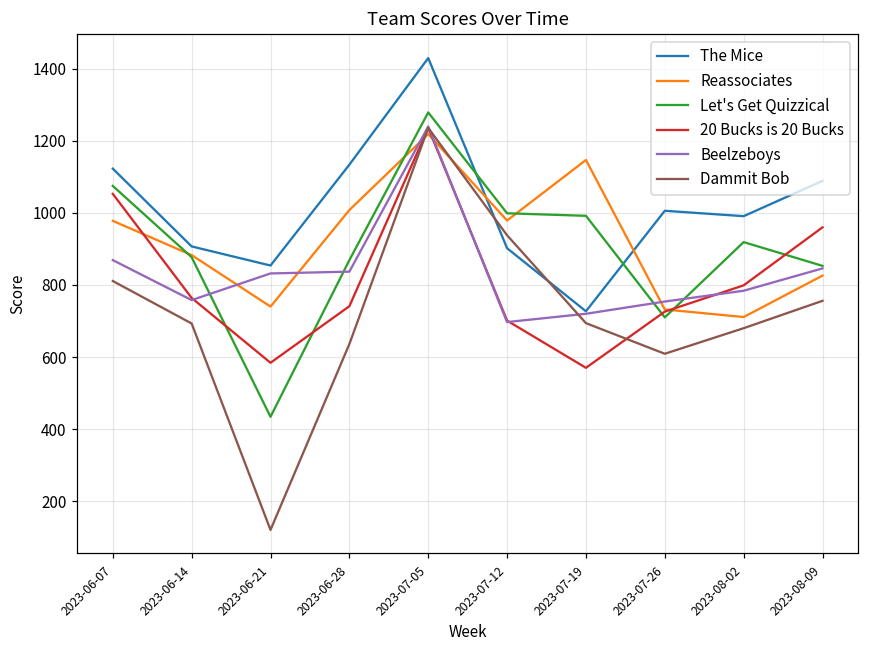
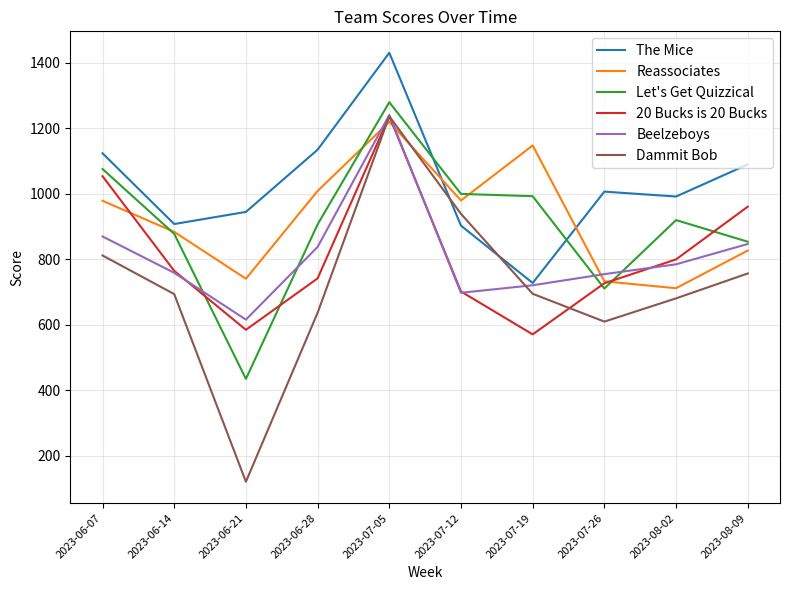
The Mice, 2023-06-21: 850 -> 940
Beelzeboys, 2023-06-21: 830 -> 620
Let's Get Quizzical, 2023-06-28: 870 -> 910
